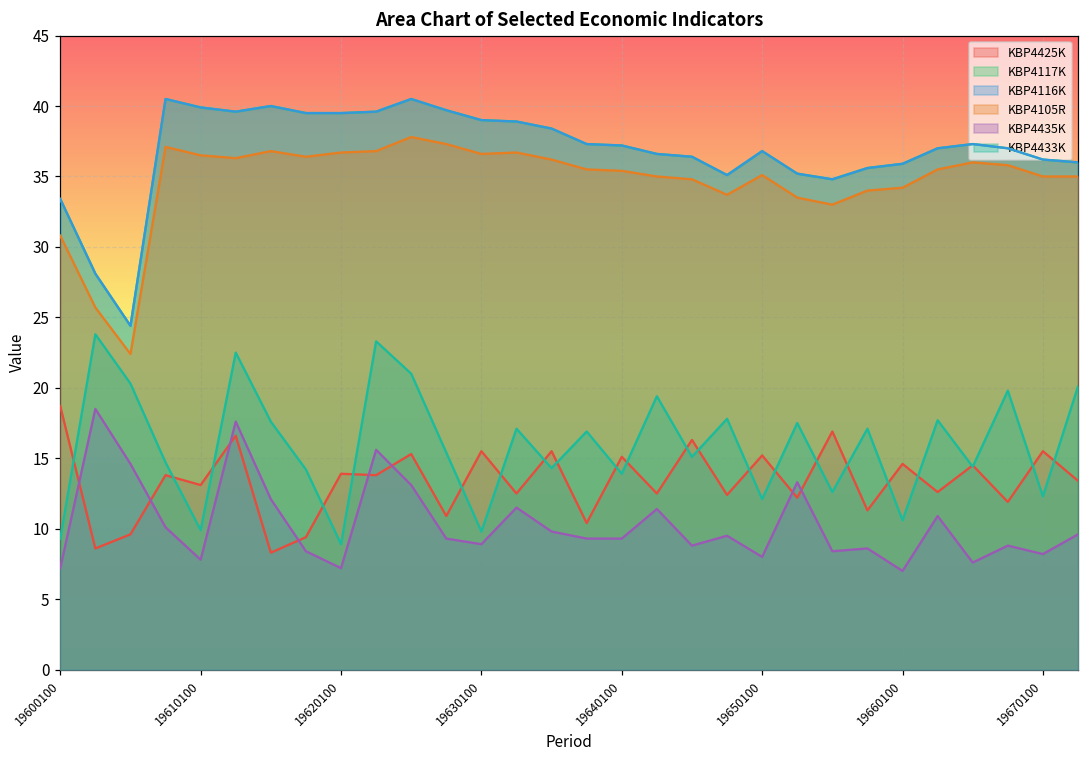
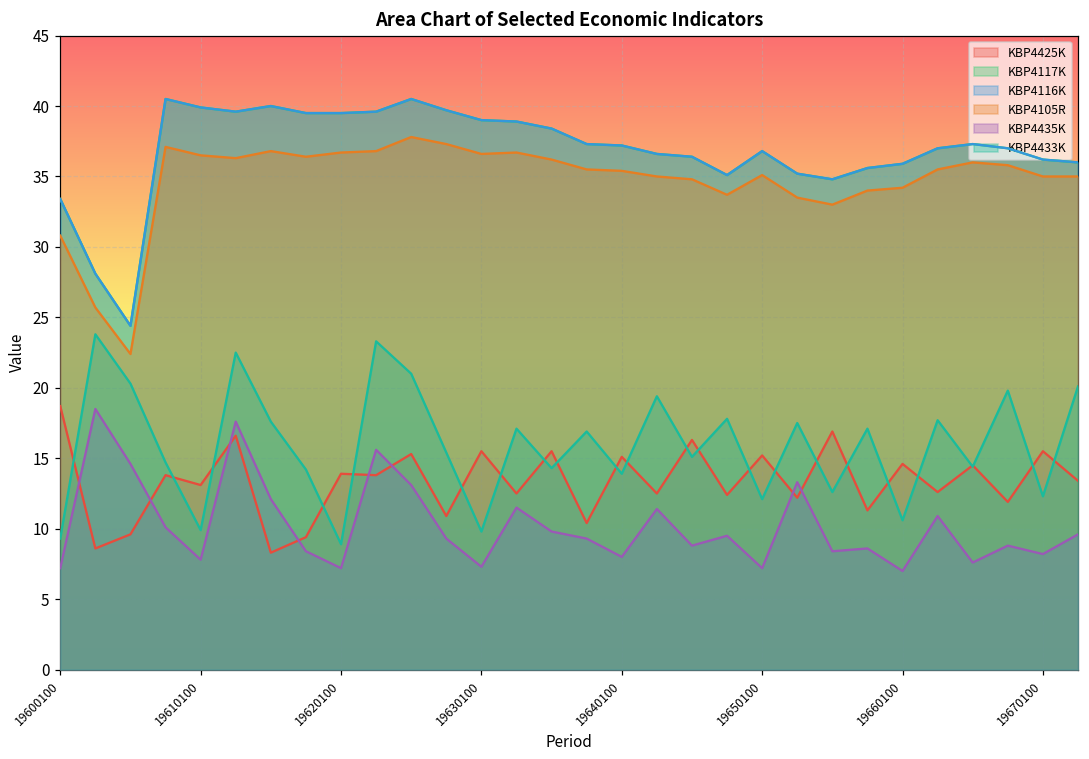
KBP4435K, 19630100: 8.9 -> 7.3
KBP4435K, 19640100: 9.3 -> 8.0
KBP4435K, 19650100: 8.0 -> 7.2
